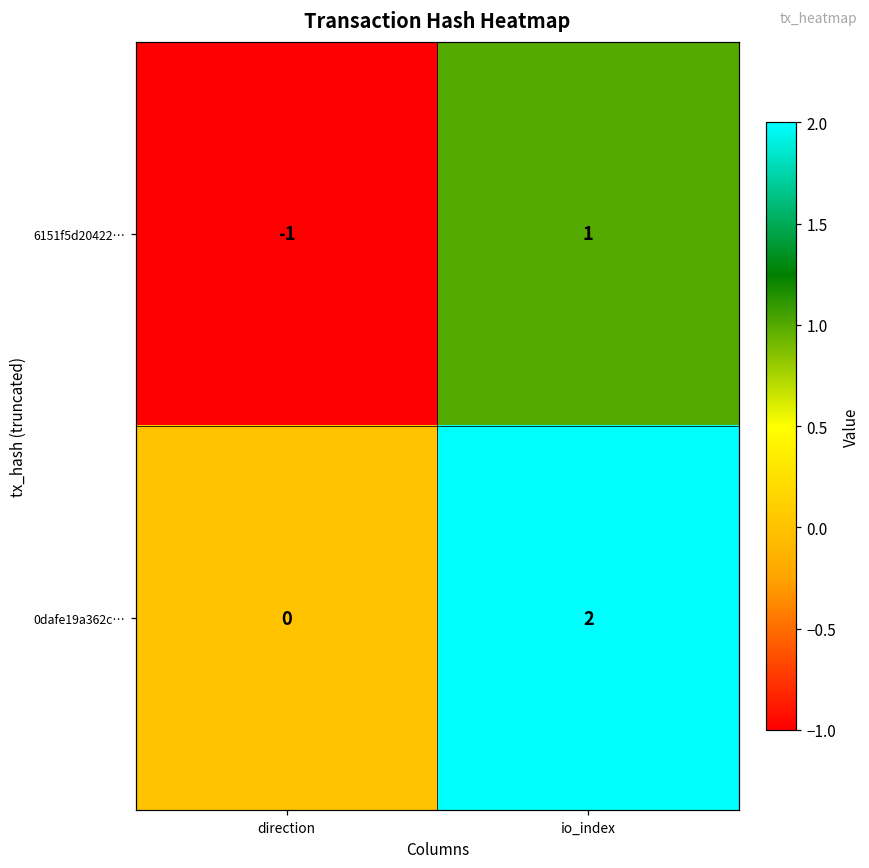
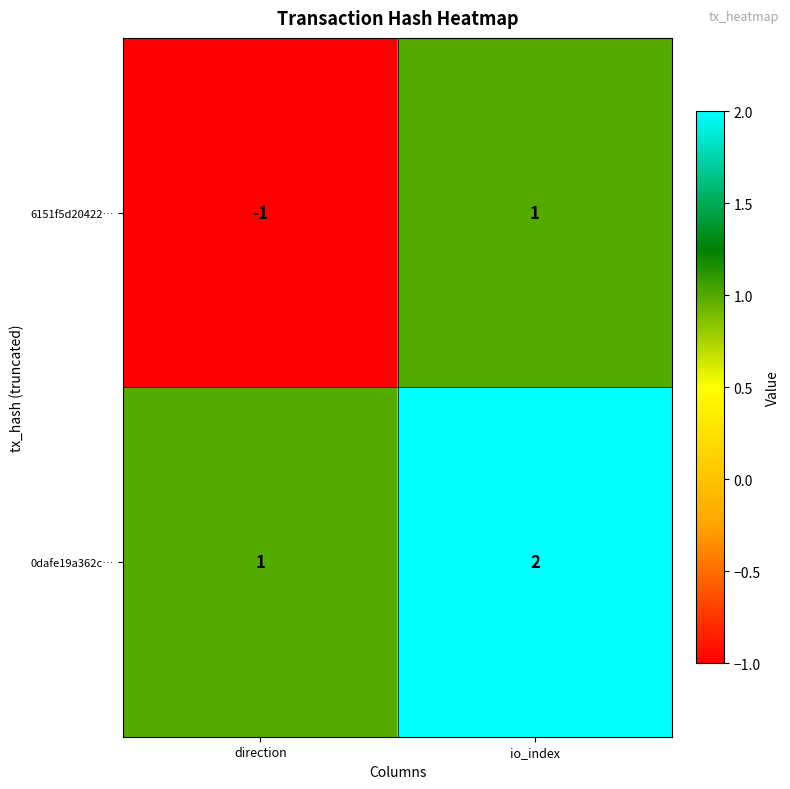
0dafe19a362c…, direction: 0 -> 1
